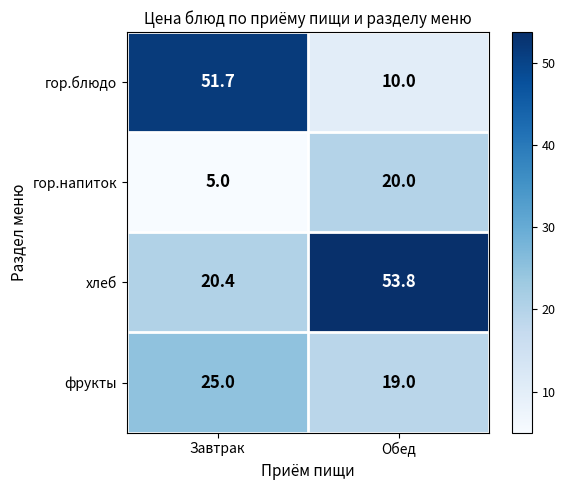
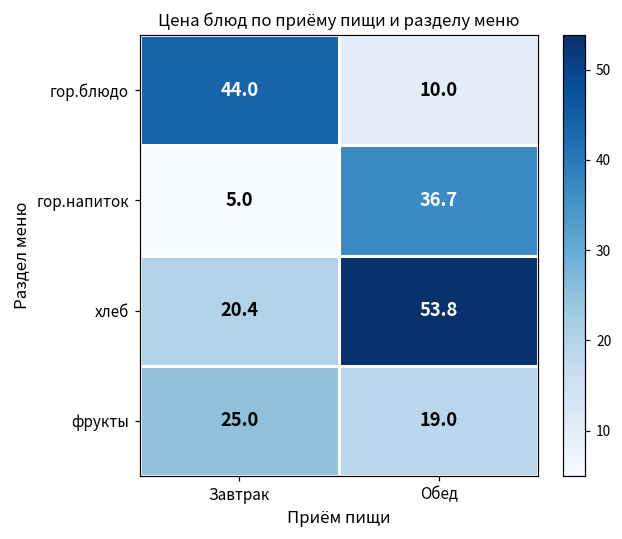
гор.блюдо, Завтрак: 51.7 -> 44.0
гор.напиток, Обед: 20.0 -> 36.7
